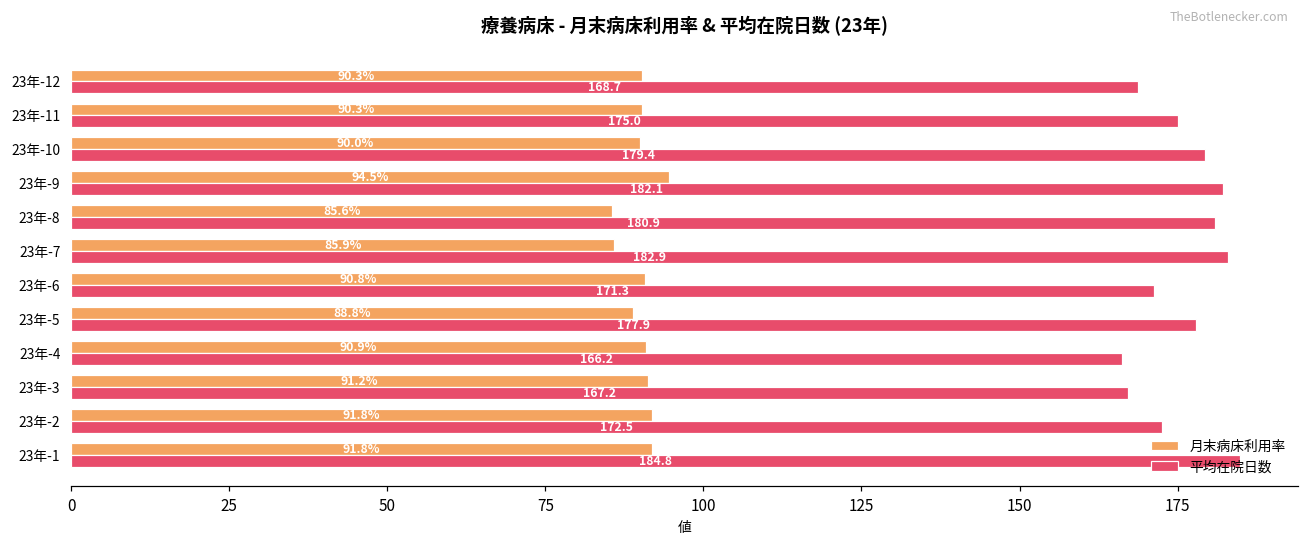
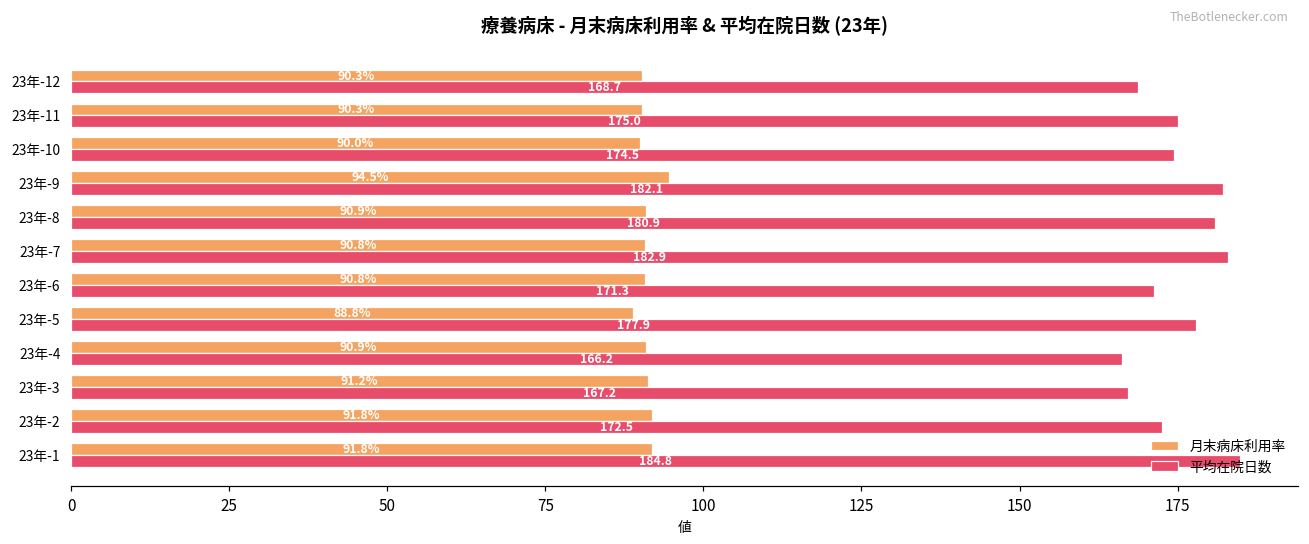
平均在院日数, 23年-10: 179.4 -> 174.5
月末病床利用率, 23年-8: 85.6% -> 90.9%
月末病床利用率, 23年-7: 85.9% -> 90.8%
